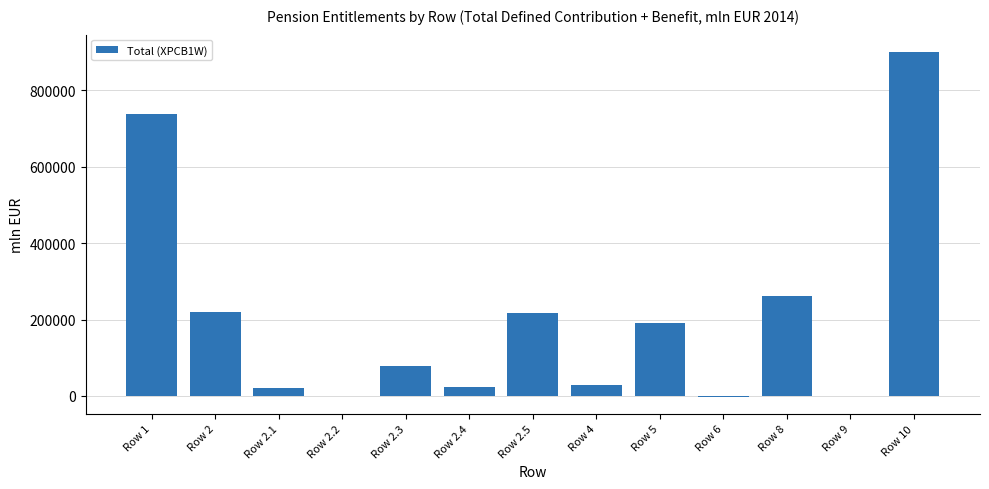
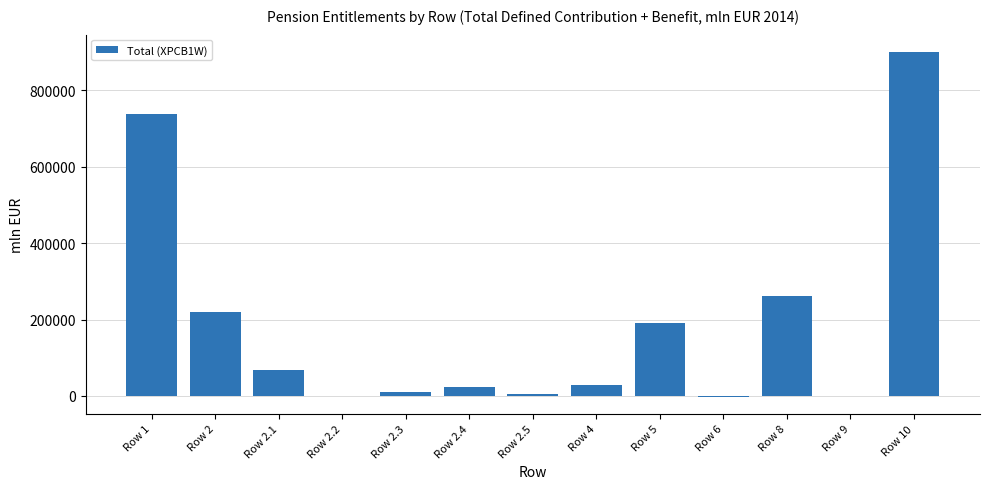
Row 2.1: 20000 -> 70000
Row 2.3: 80000 -> 10000
Row 2.5: 220000 -> 10000
